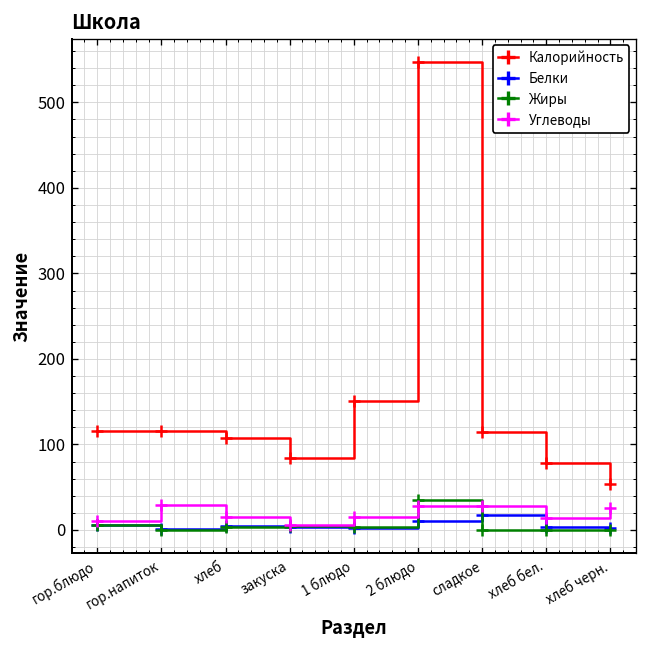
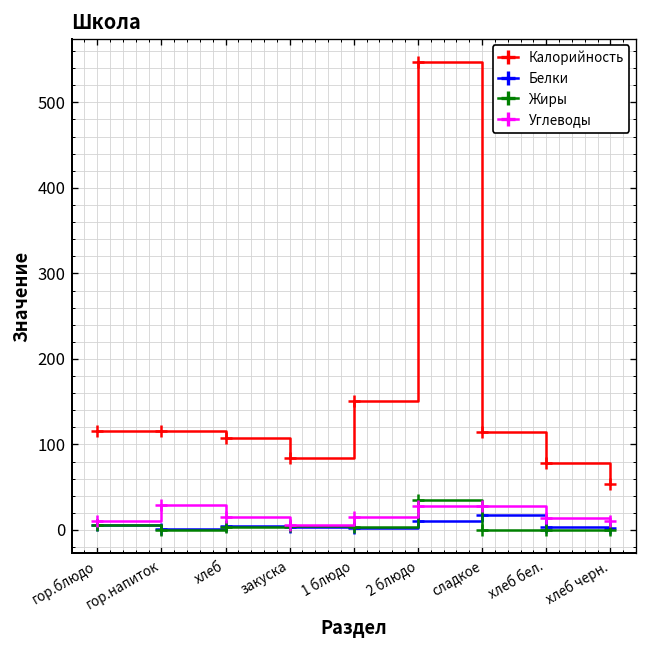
Углеводы, хлеб черн.: 30 -> 10
